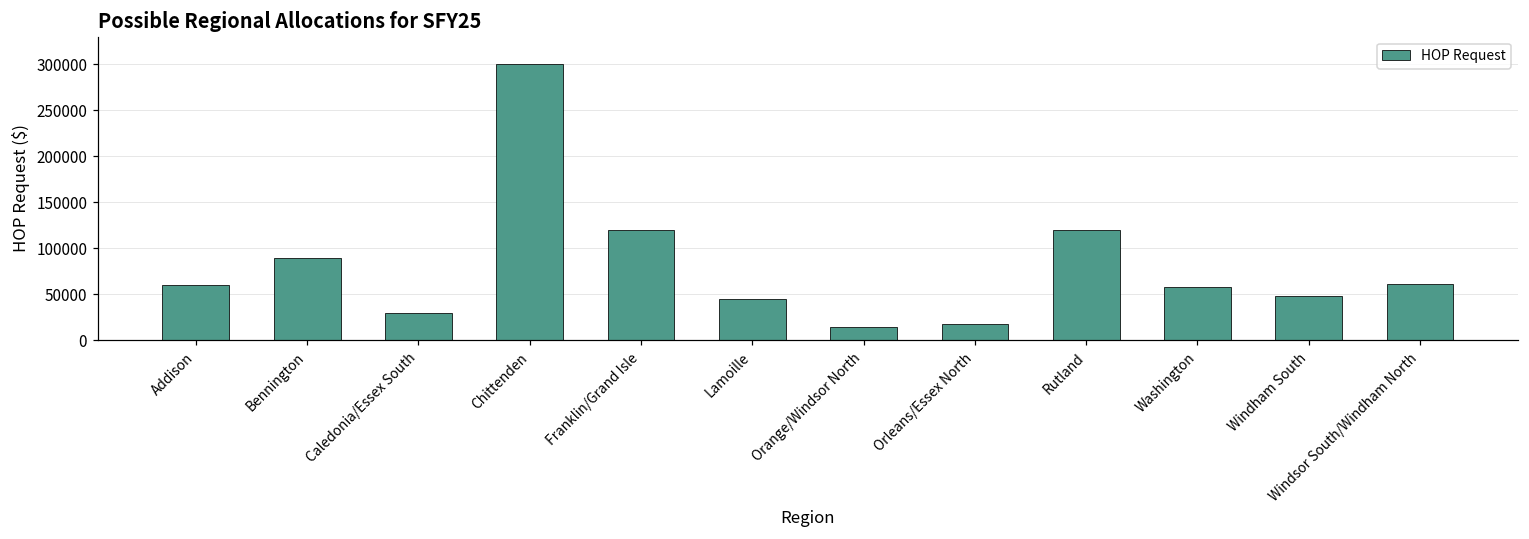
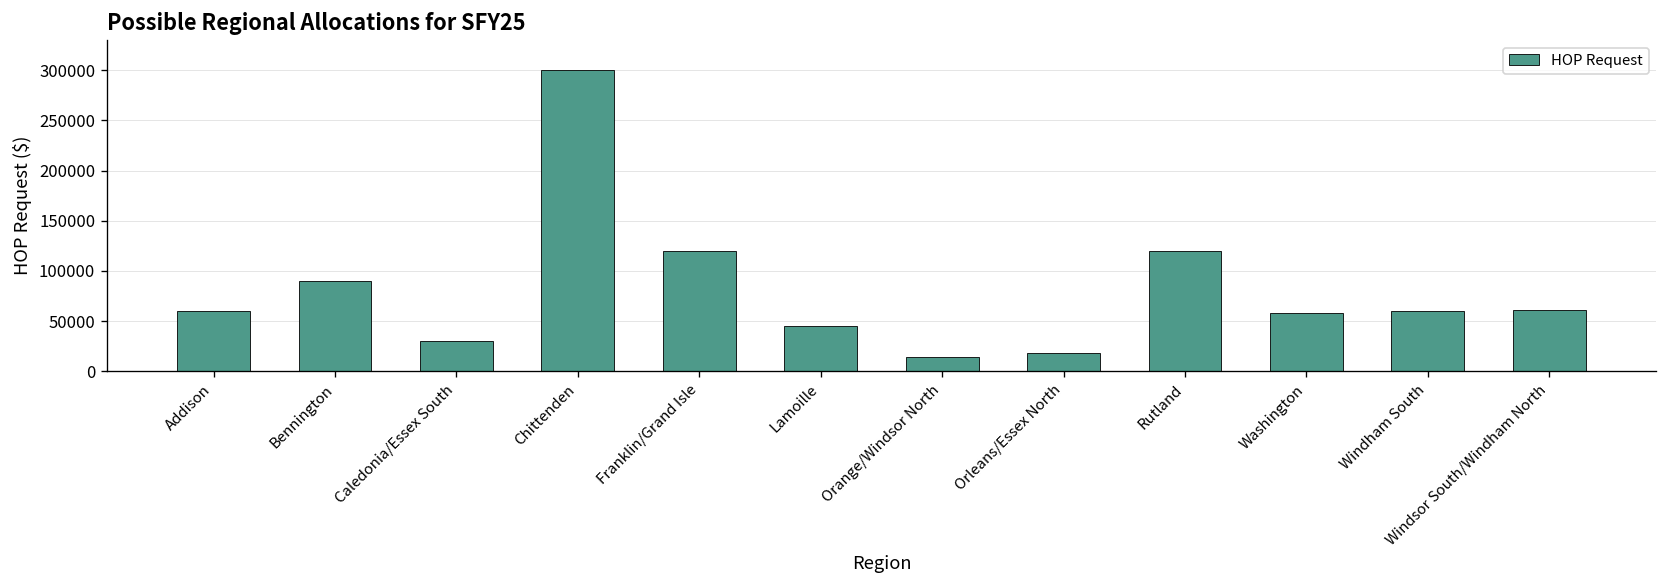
Windham South: 50000 -> 60000
